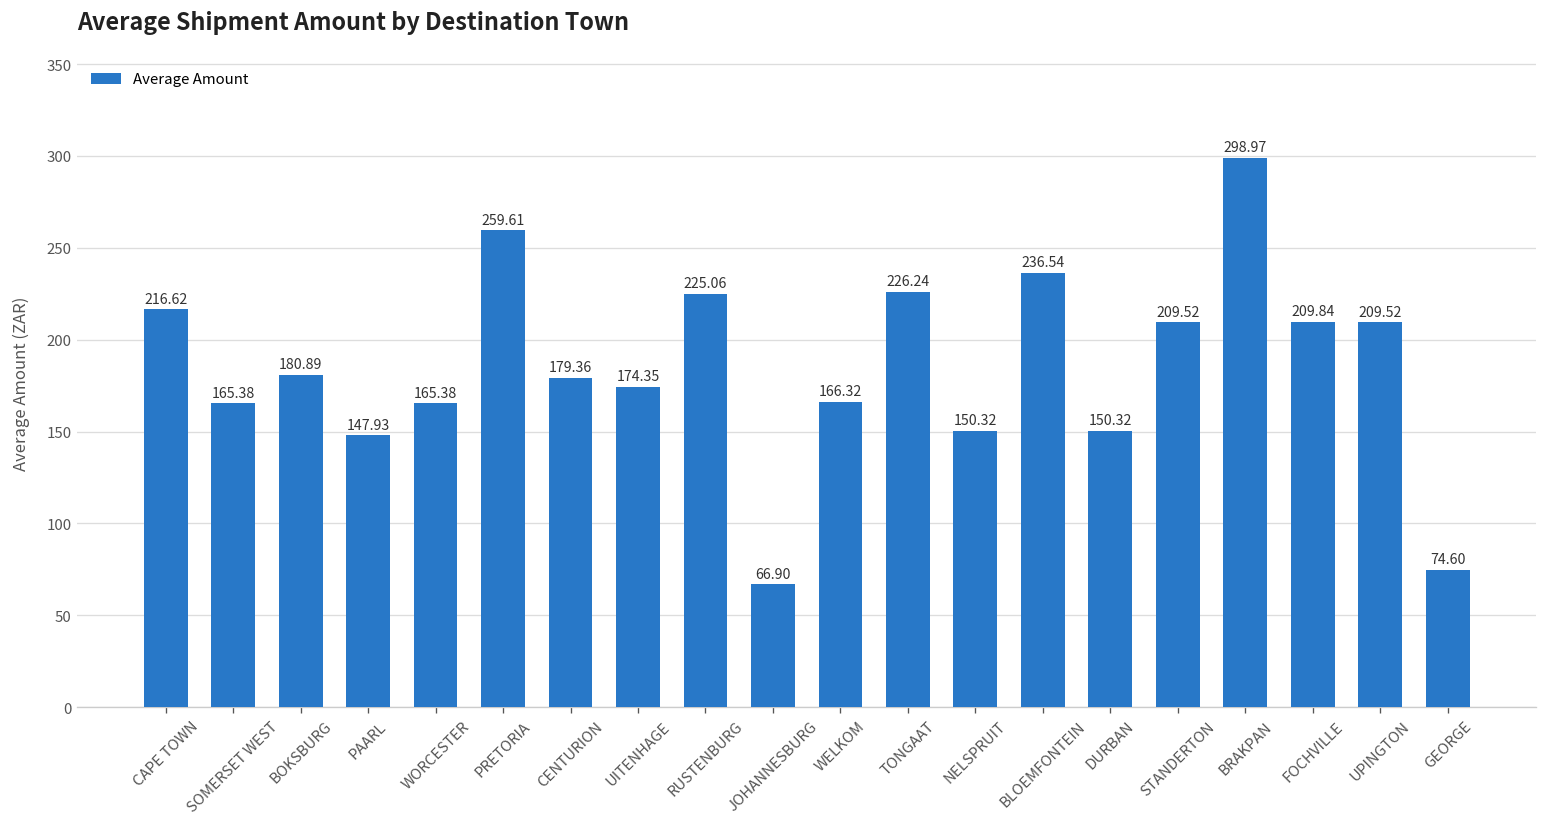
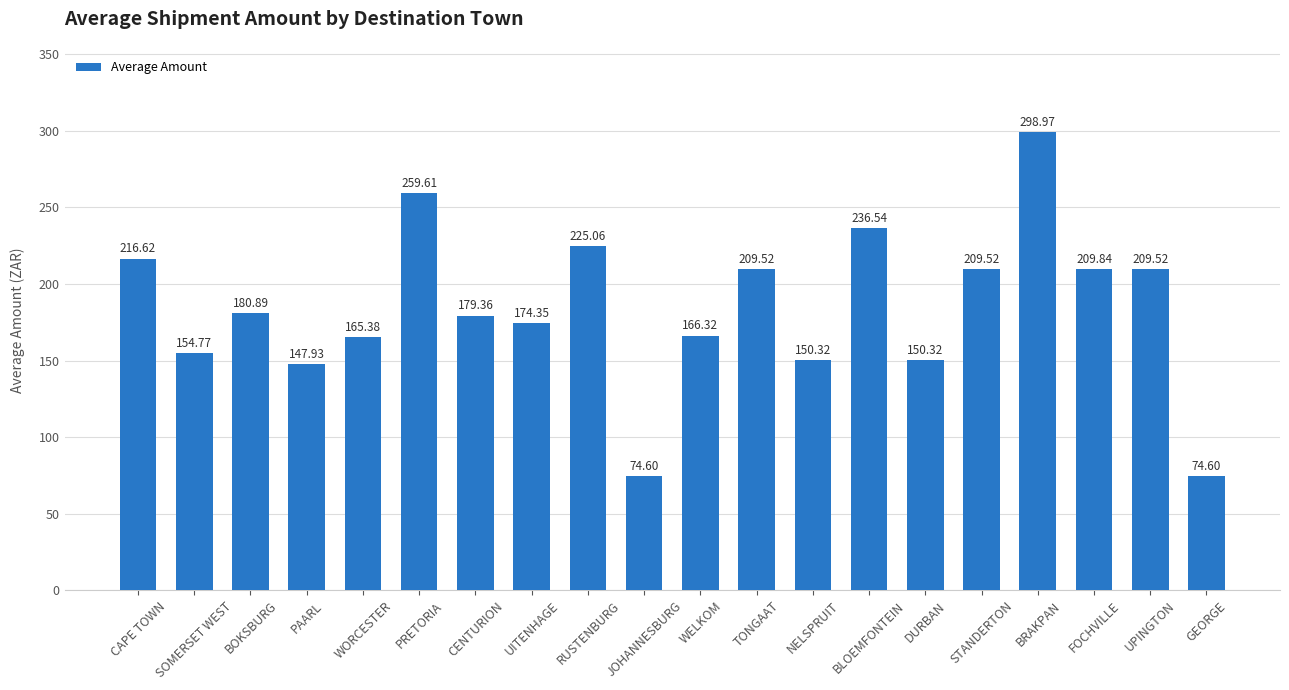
SOMERSET WEST: 165.38 -> 154.77
JOHANNESBURG: 66.90 -> 74.60
TONGAAT: 226.24 -> 209.52
